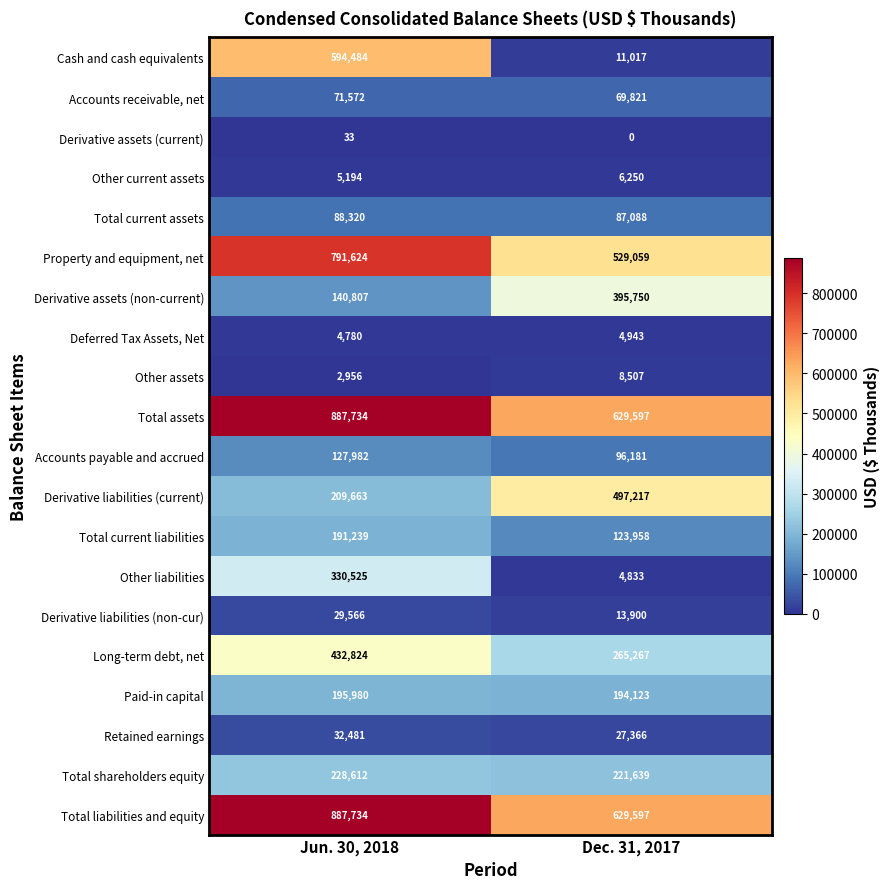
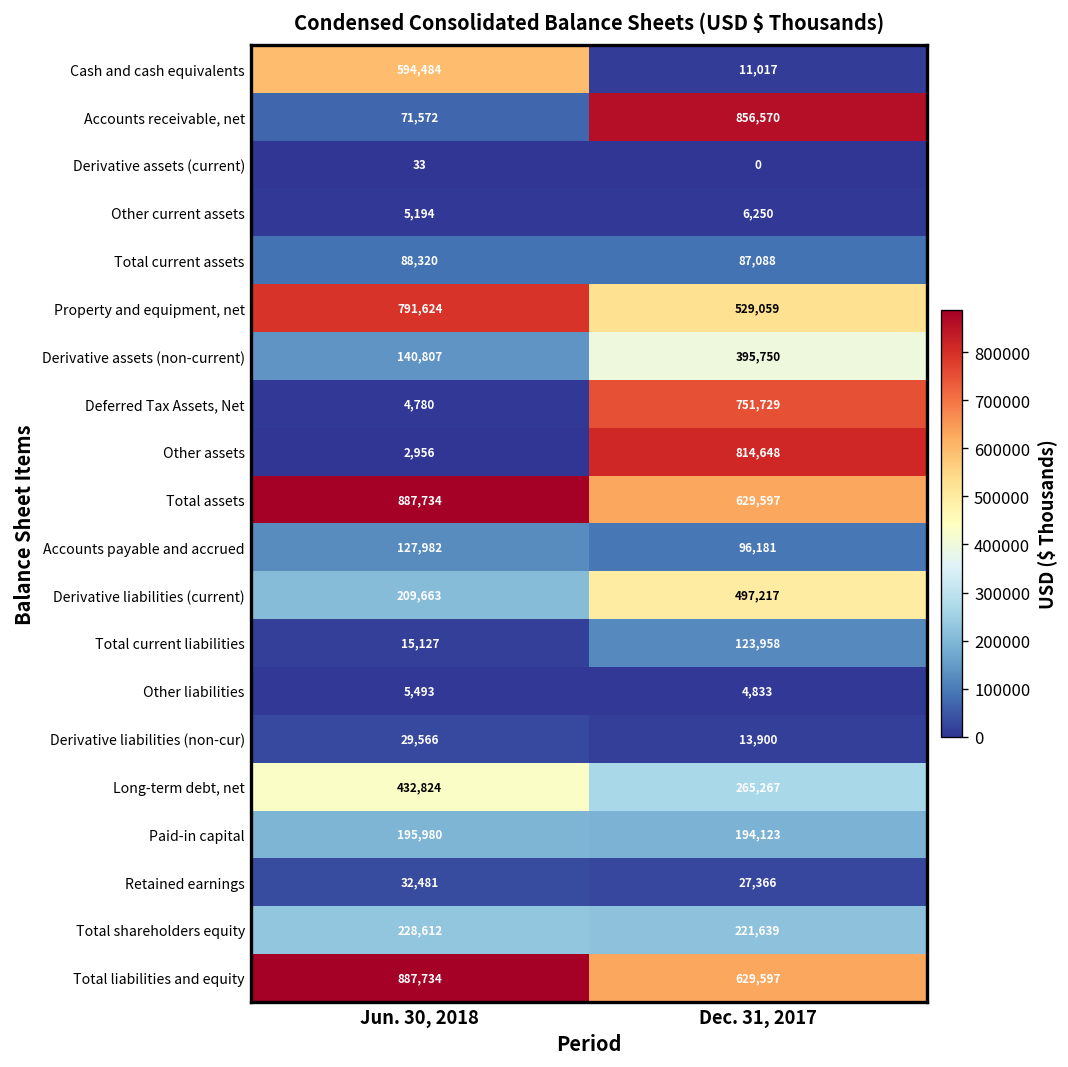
Accounts receivable, net, Dec. 31, 2017: 69,821 -> 856,570
Deferred Tax Assets, Net, Dec. 31, 2017: 4,943 -> 751,729
Other assets, Dec. 31, 2017: 8,507 -> 814,648
Total current liabilities, Jun. 30, 2018: 191,239 -> 15,127
Other liabilities, Jun. 30, 2018: 330,525 -> 5,493
